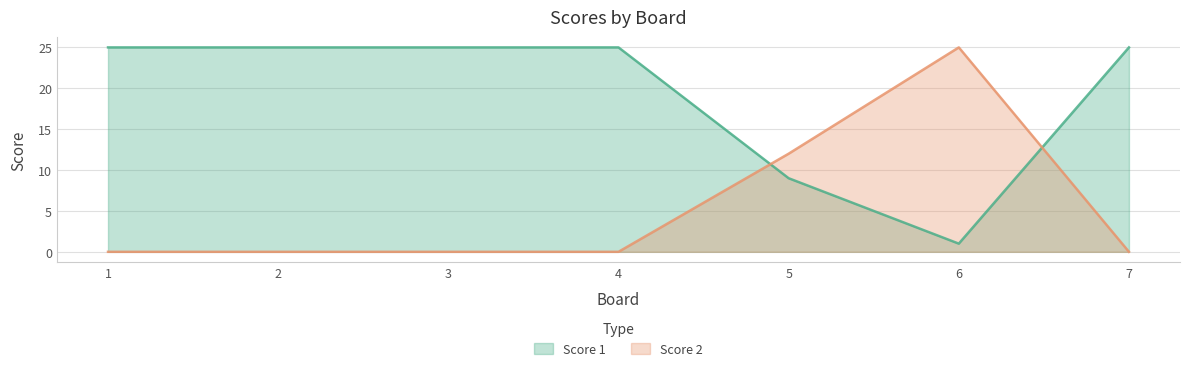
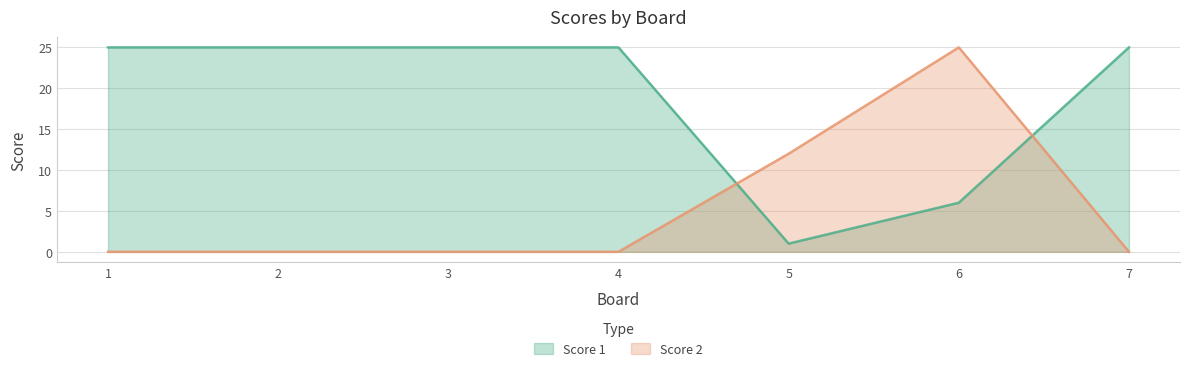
Score 1, 5: 9 -> 1
Score 1, 6: 1 -> 6
